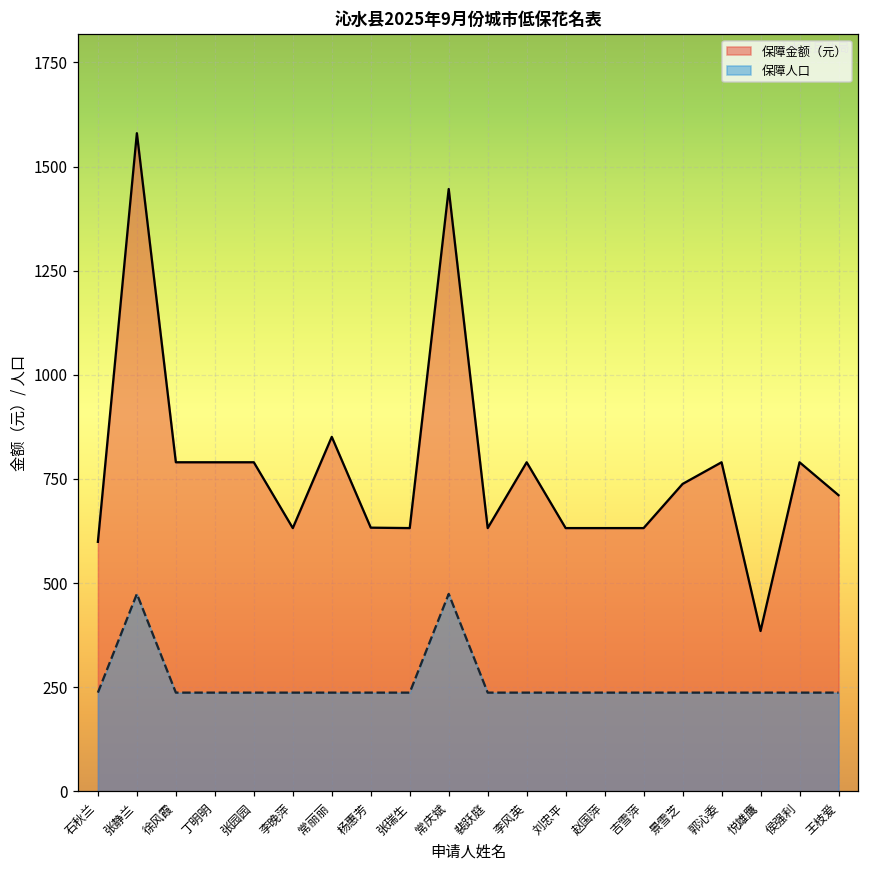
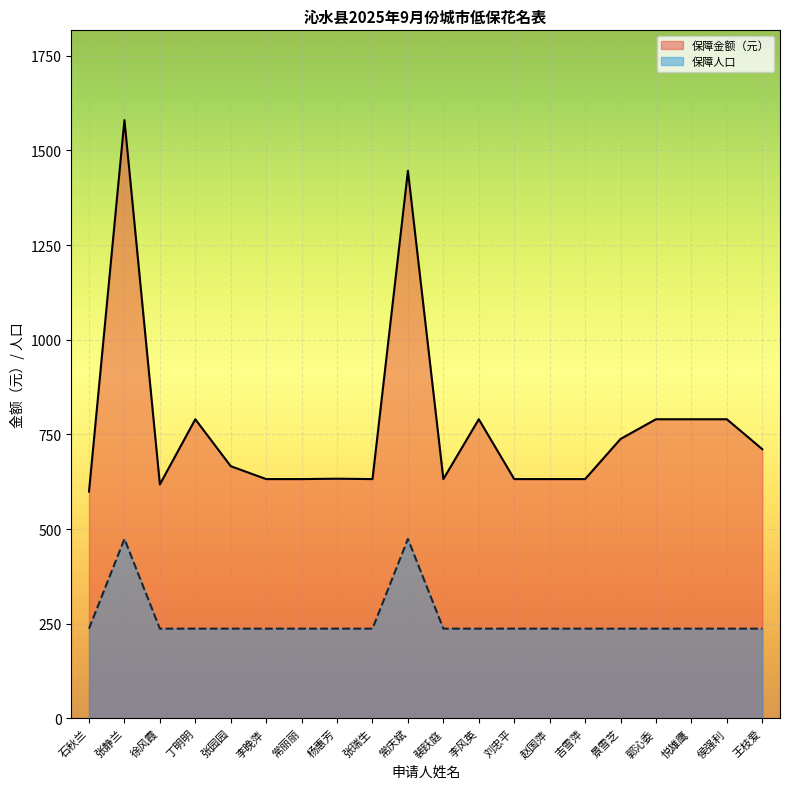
保障金额（元）, 徐风霞: 790 -> 620
保障金额（元）, 张园园: 790 -> 670
保障金额（元）, 常丽丽: 850 -> 630
保障金额（元）, 悦雄鹰: 390 -> 790
